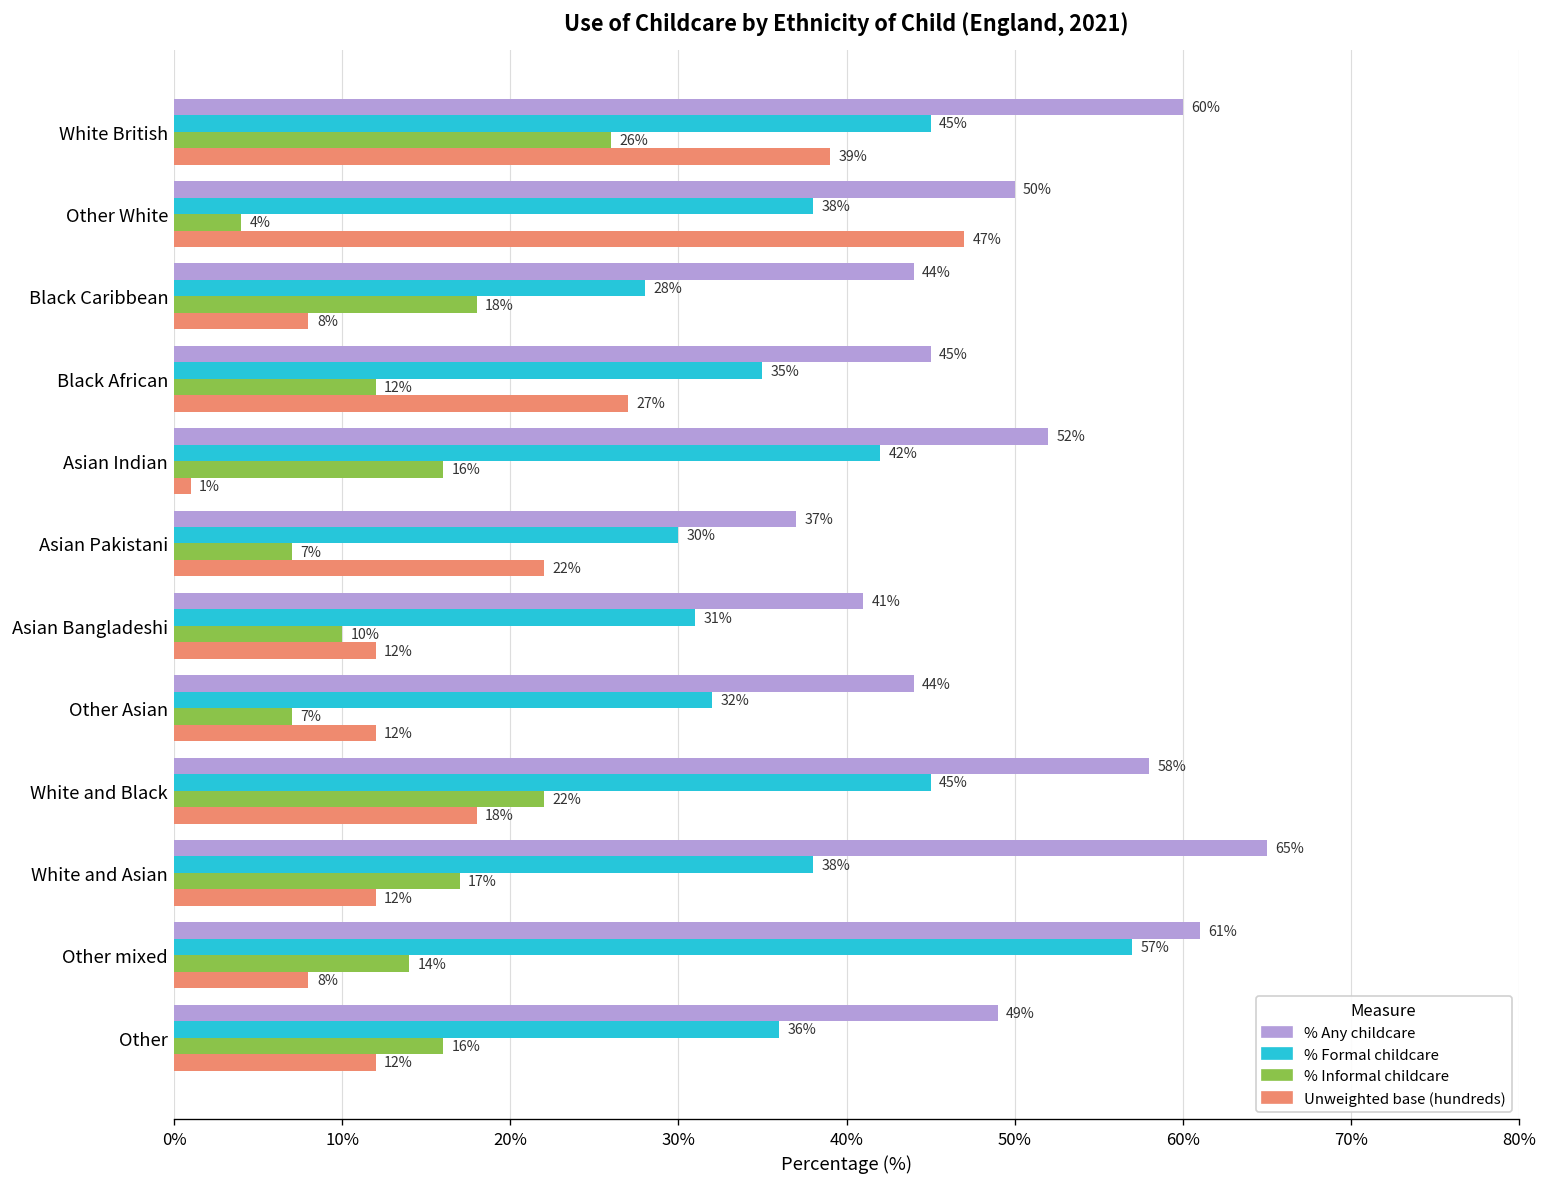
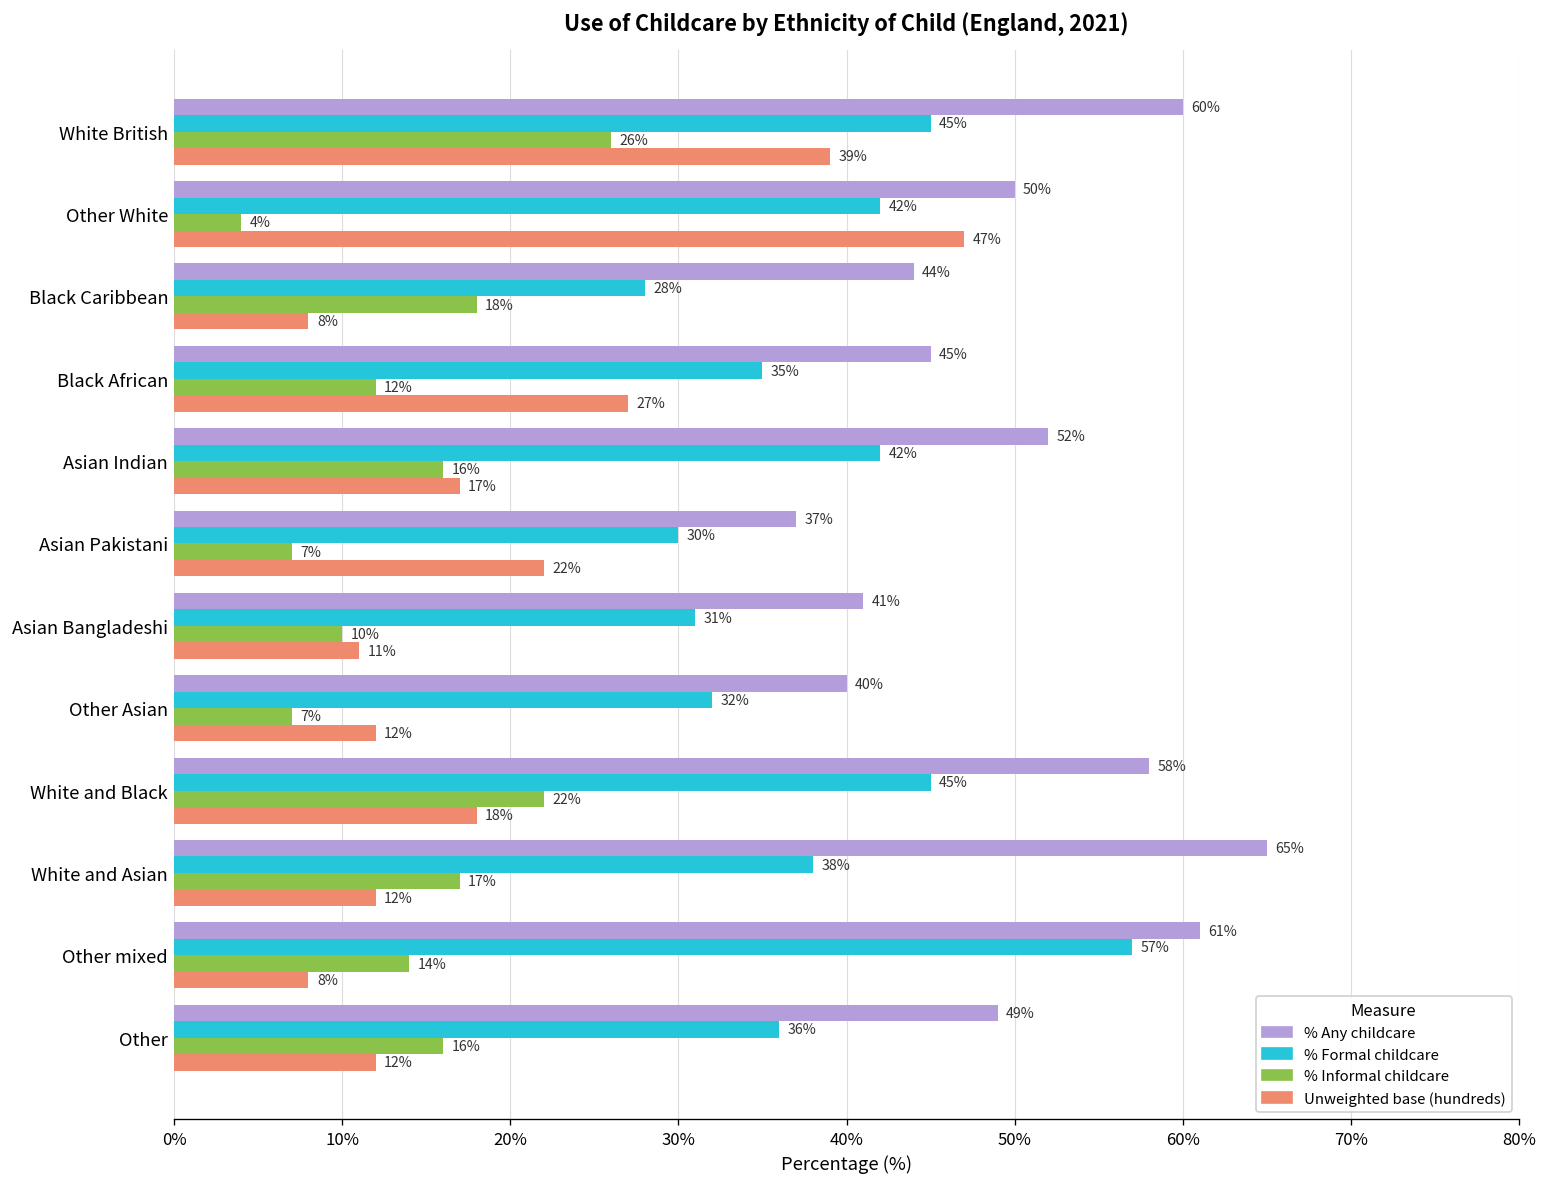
% Formal childcare, Other White: 38% -> 42%
Unweighted base (hundreds), Asian Indian: 1% -> 17%
Unweighted base (hundreds), Asian Bangladeshi: 12% -> 11%
% Any childcare, Other Asian: 44% -> 40%
